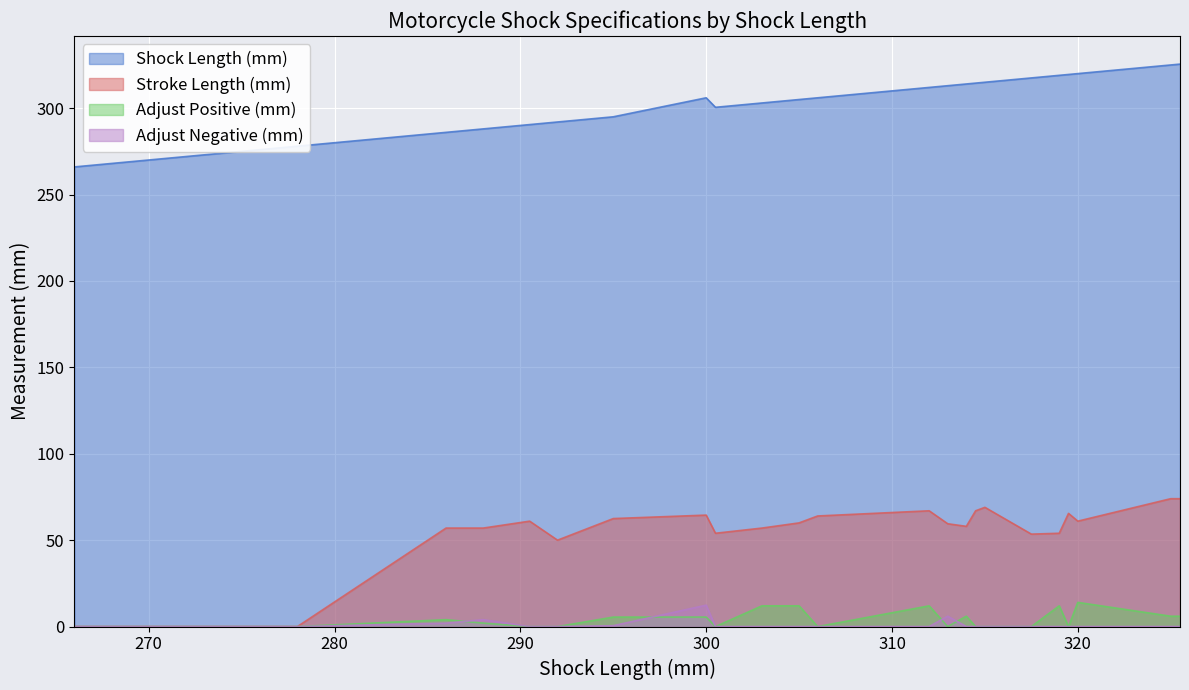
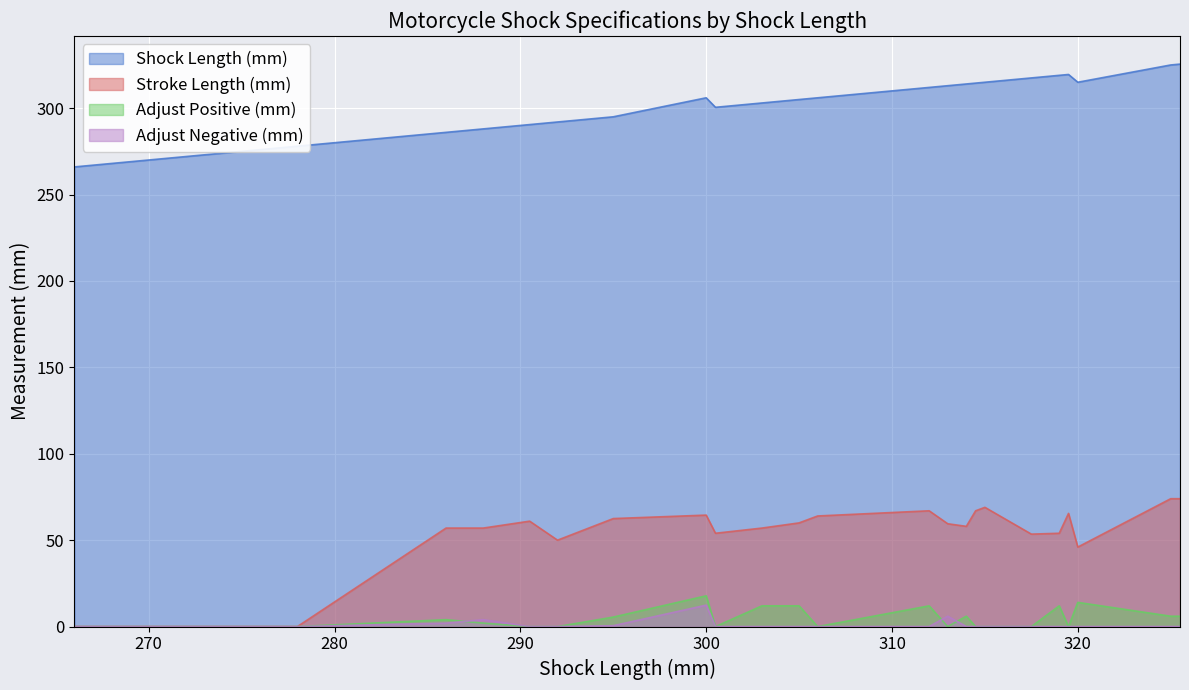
Adjust Positive (mm), 300: 6 -> 18
Shock Length (mm), 320: 320 -> 315
Stroke Length (mm), 320: 61 -> 46
